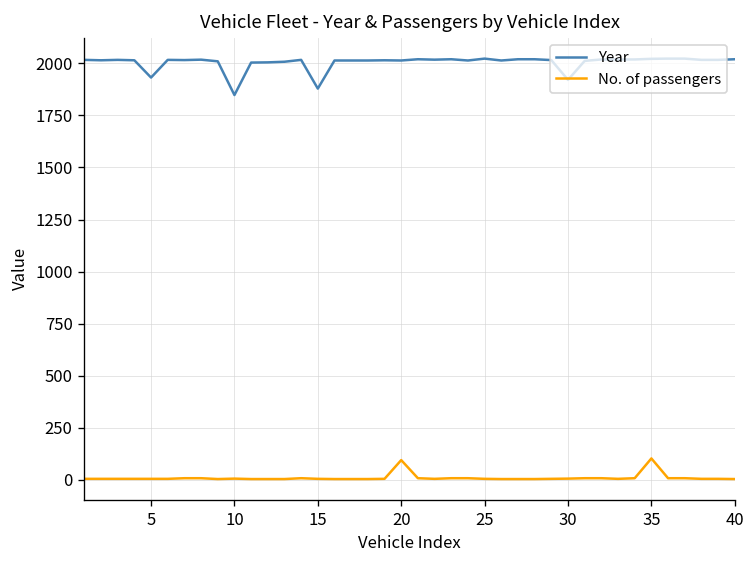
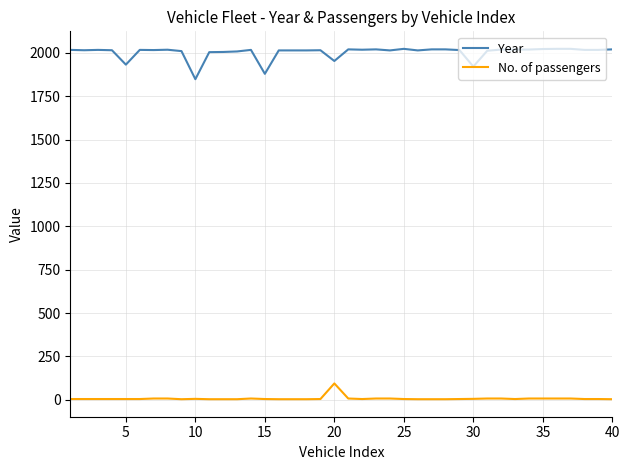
Year, 20: 2010 -> 1950
No. of passengers, 35: 100 -> 10
